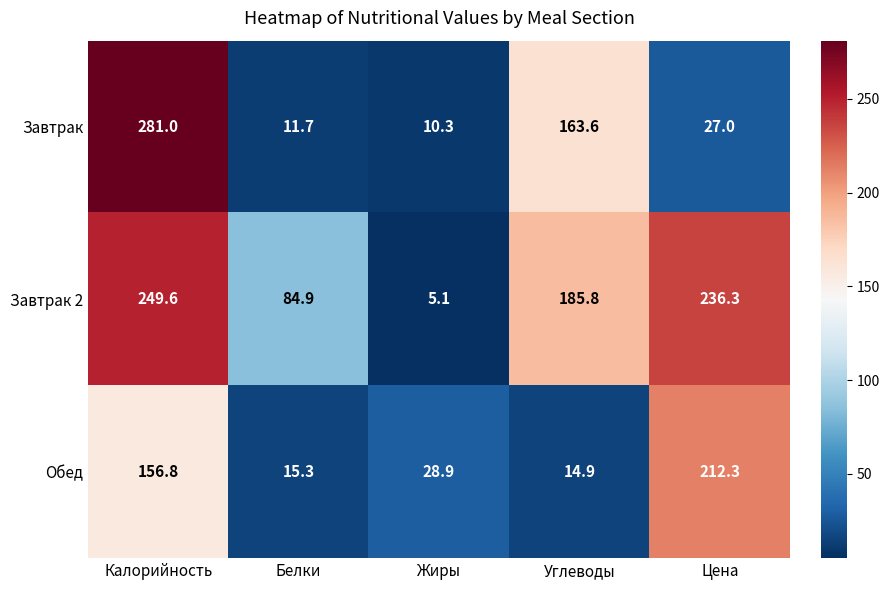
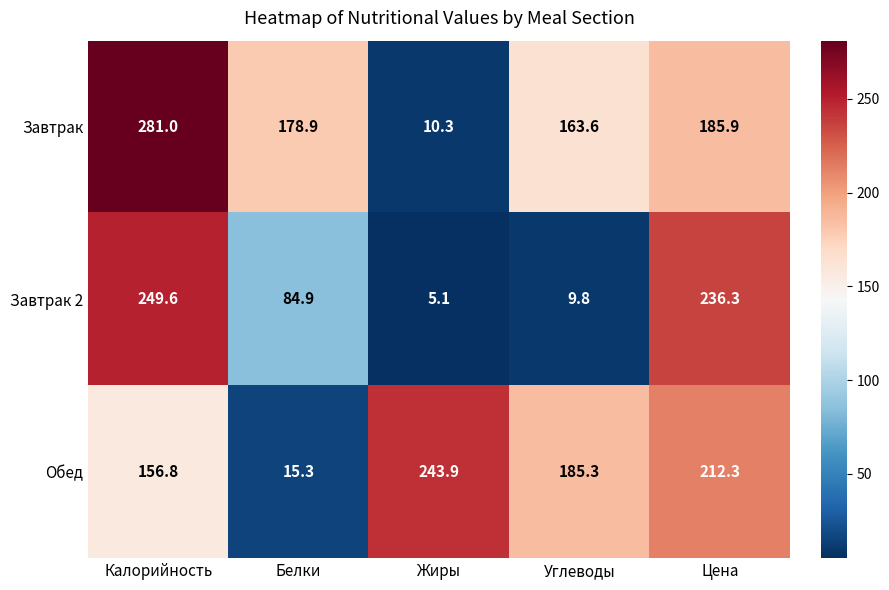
Завтрак, Белки: 11.7 -> 178.9
Завтрак, Цена: 27.0 -> 185.9
Завтрак 2, Углеводы: 185.8 -> 9.8
Обед, Жиры: 28.9 -> 243.9
Обед, Углеводы: 14.9 -> 185.3
